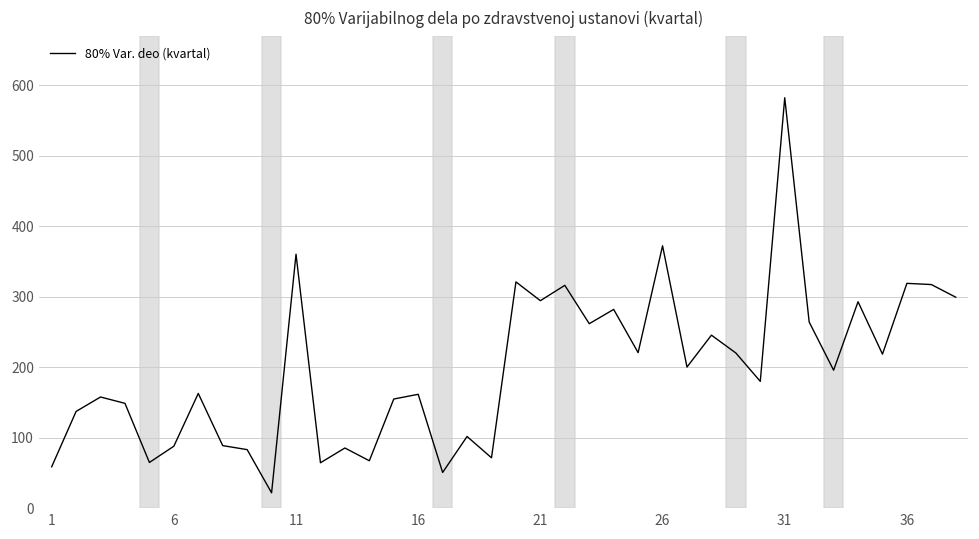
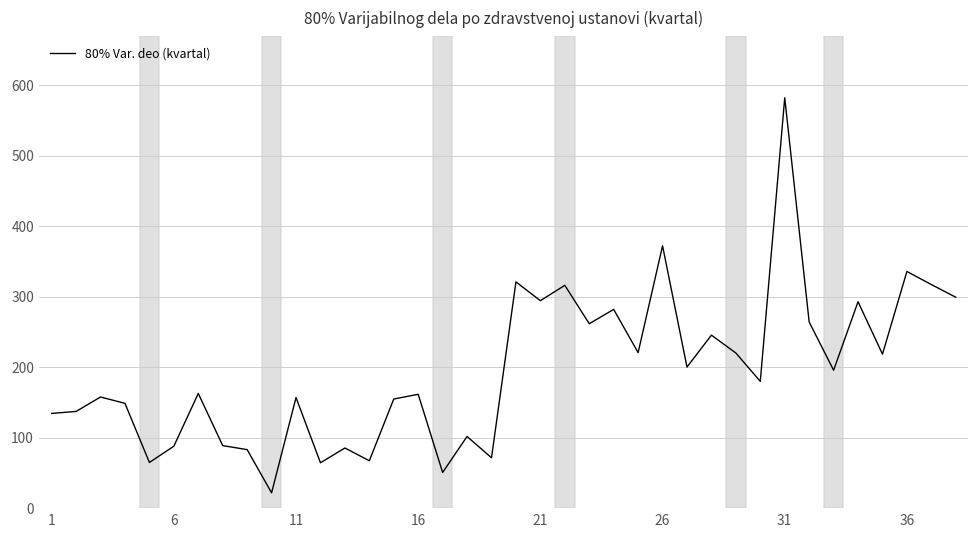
1: 60 -> 130
11: 360 -> 160
36: 320 -> 340
